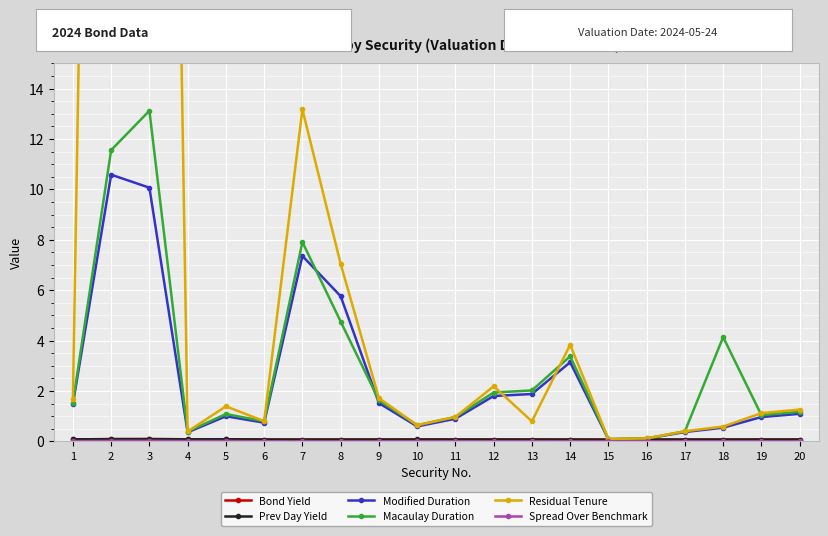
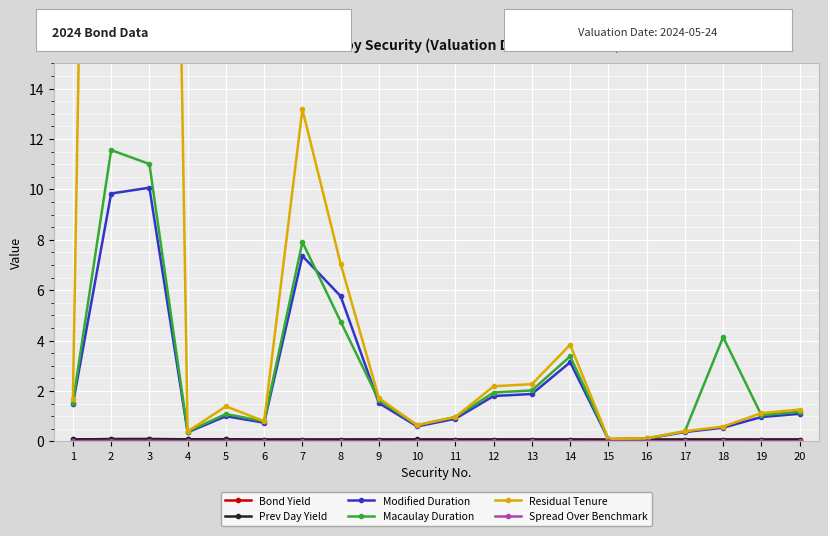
Modified Duration, 2: 10.6 -> 9.8
Macaulay Duration, 3: 13.1 -> 11.0
Residual Tenure, 13: 0.8 -> 2.3
